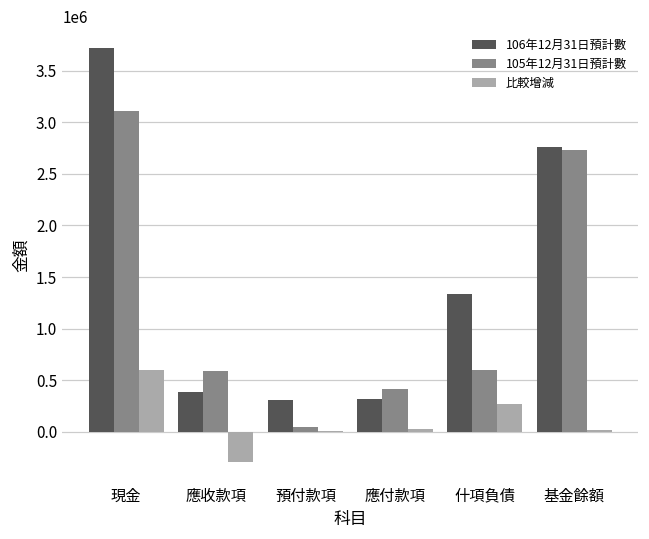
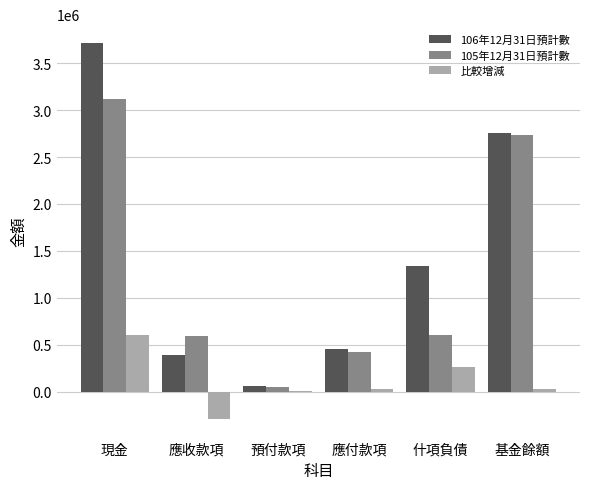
106年12月31日預計數, 預付款項: 300000 -> 100000
106年12月31日預計數, 應付款項: 300000 -> 500000
